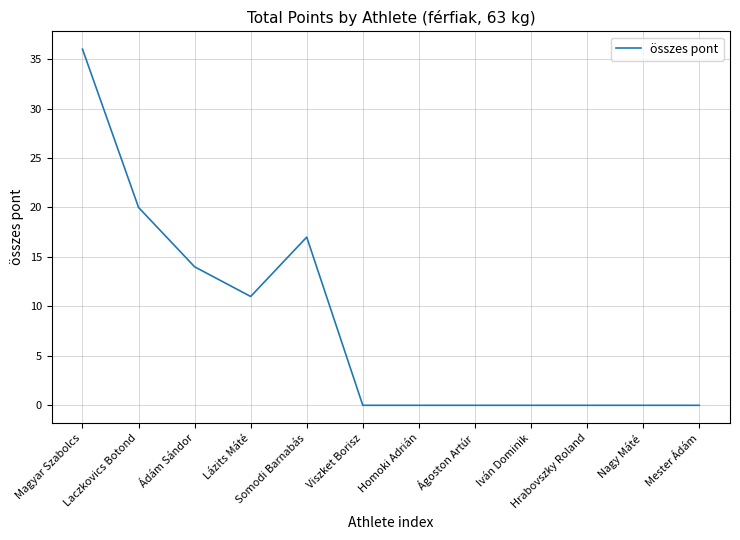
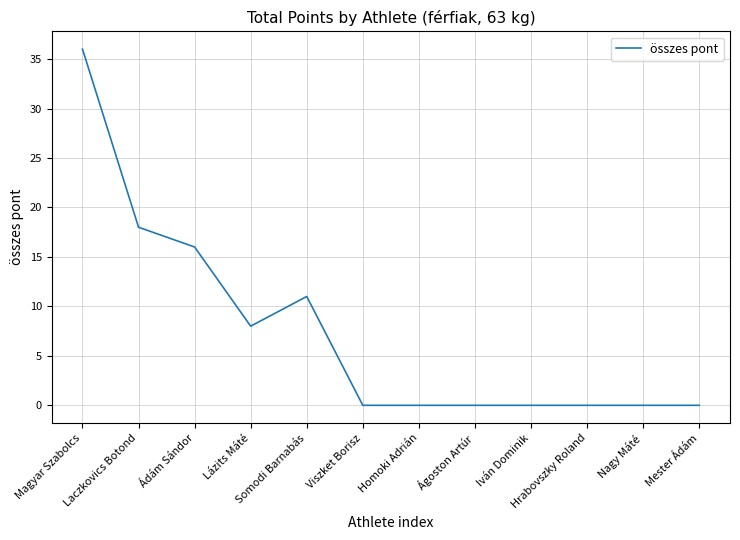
Laczkovics Botond: 20 -> 18
Ádám Sándor: 14 -> 16
Lázits Máté: 11 -> 8
Somodi Barnabás: 17 -> 11
